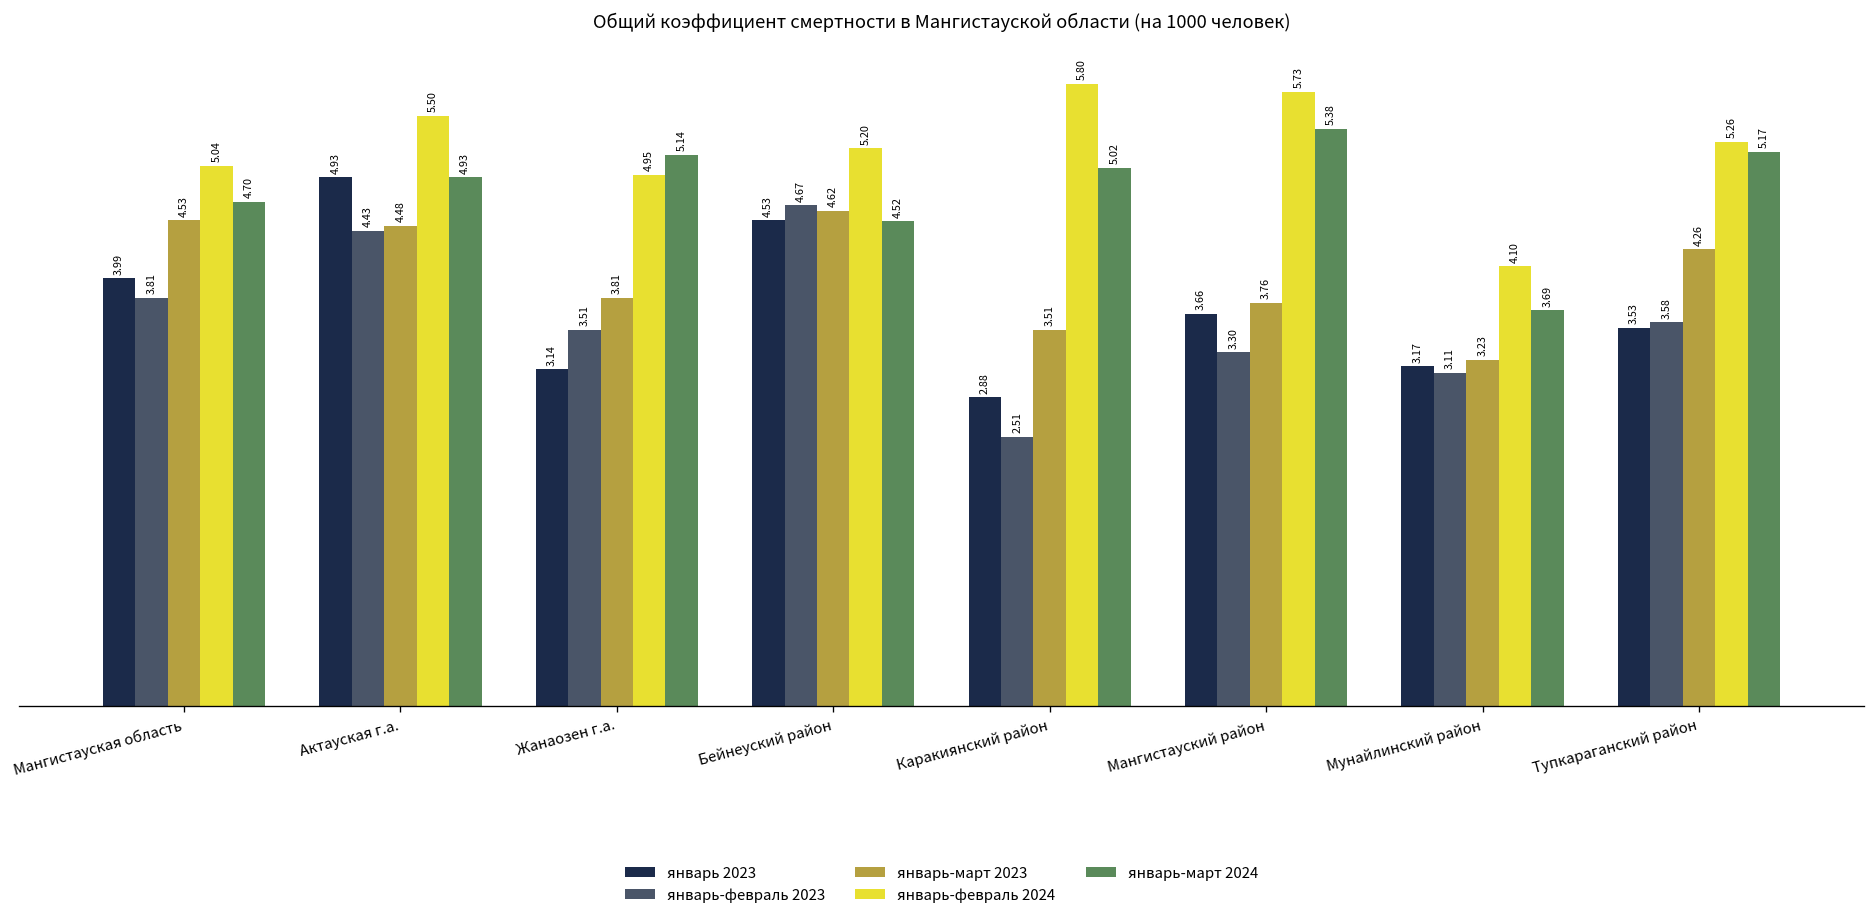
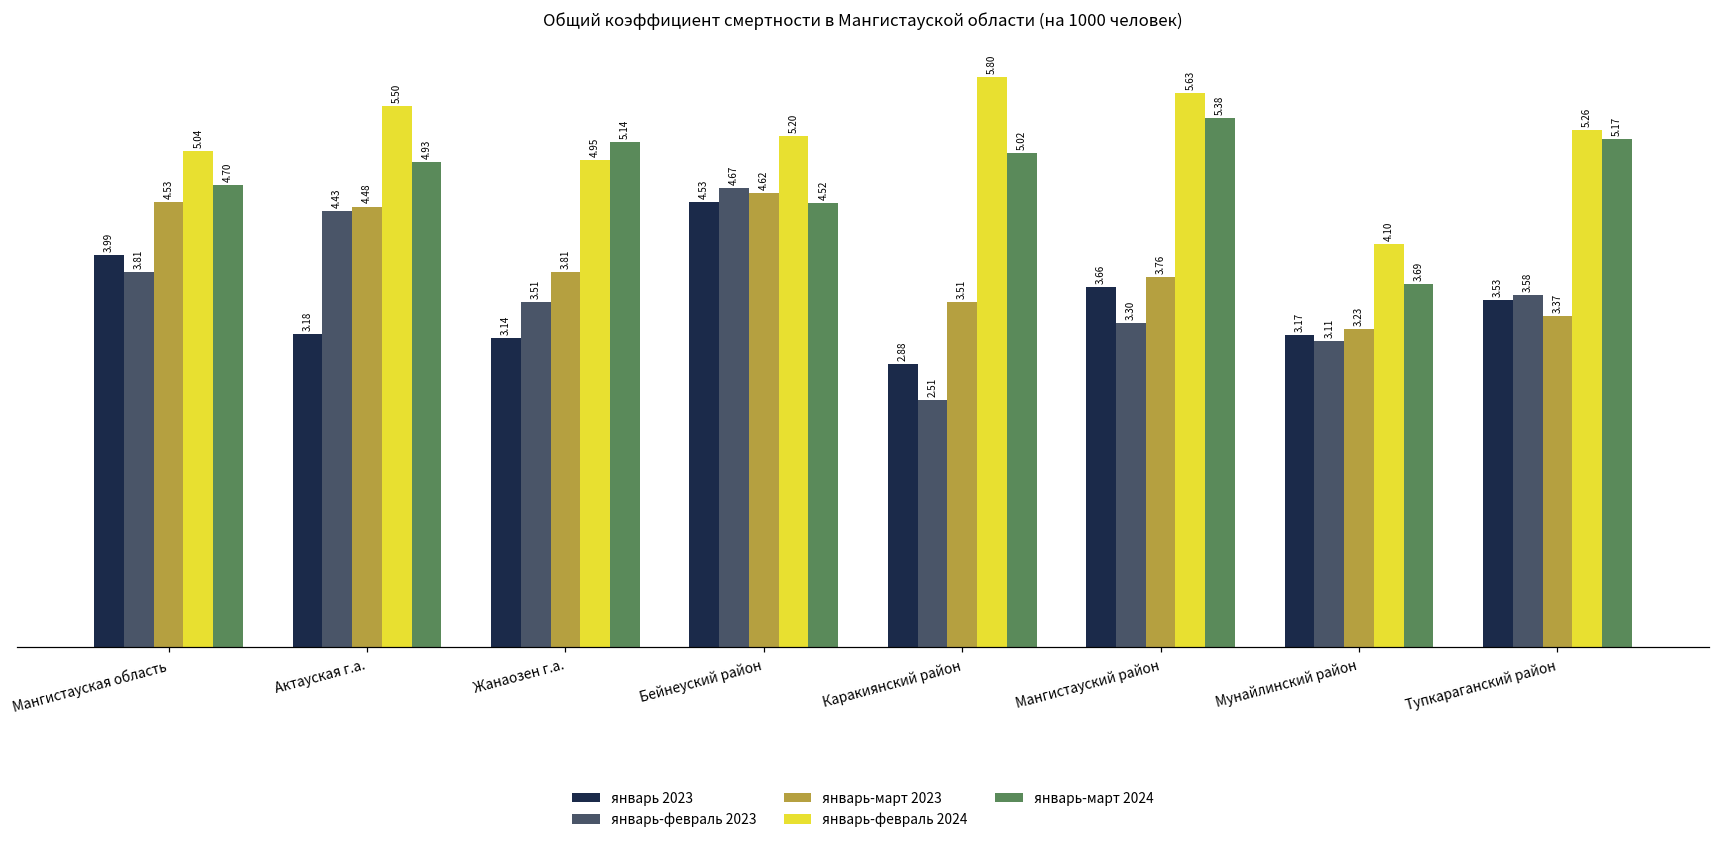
январь 2023, Актауская г.а.: 4.93 -> 3.18
январь-февраль 2024, Мангистауский район: 5.73 -> 5.63
январь-март 2023, Тупкараганский район: 4.26 -> 3.37
